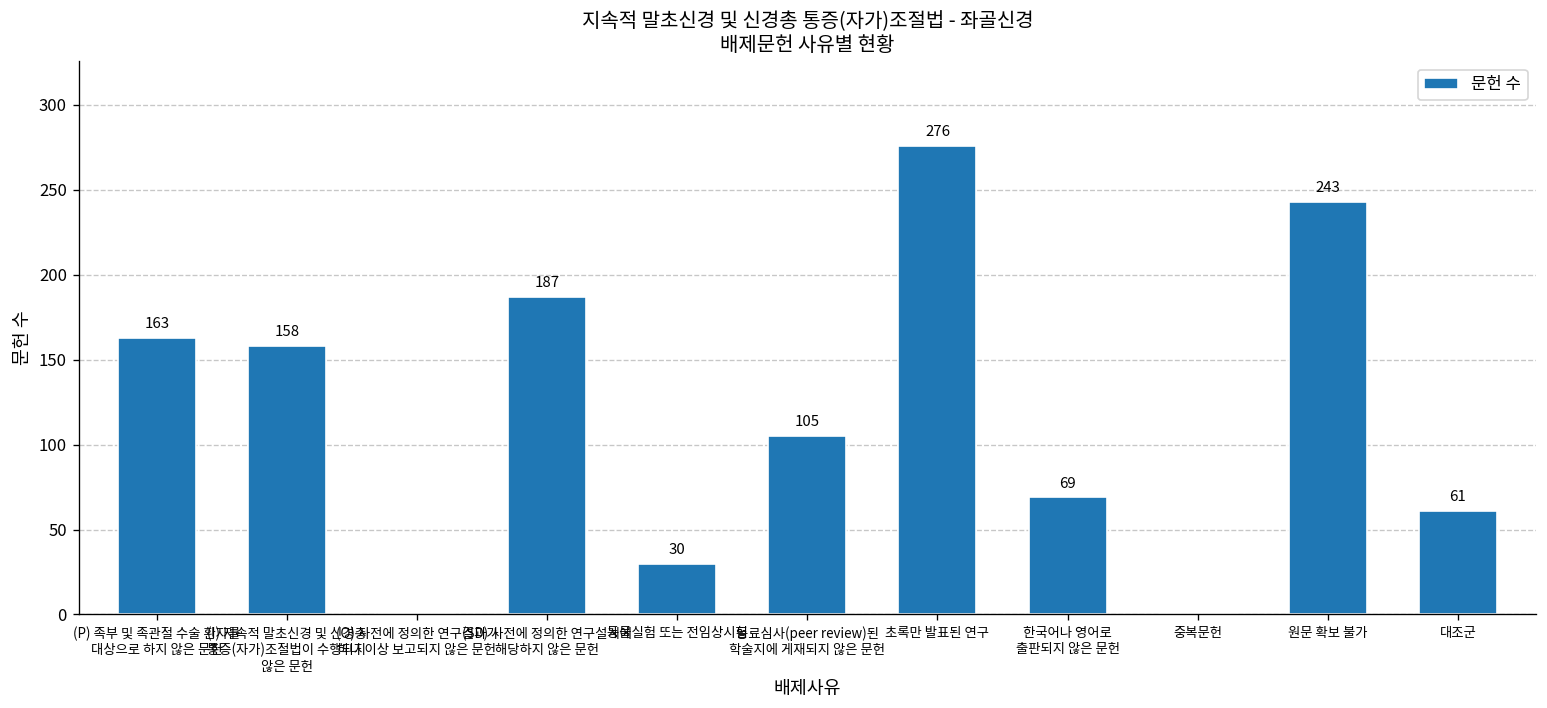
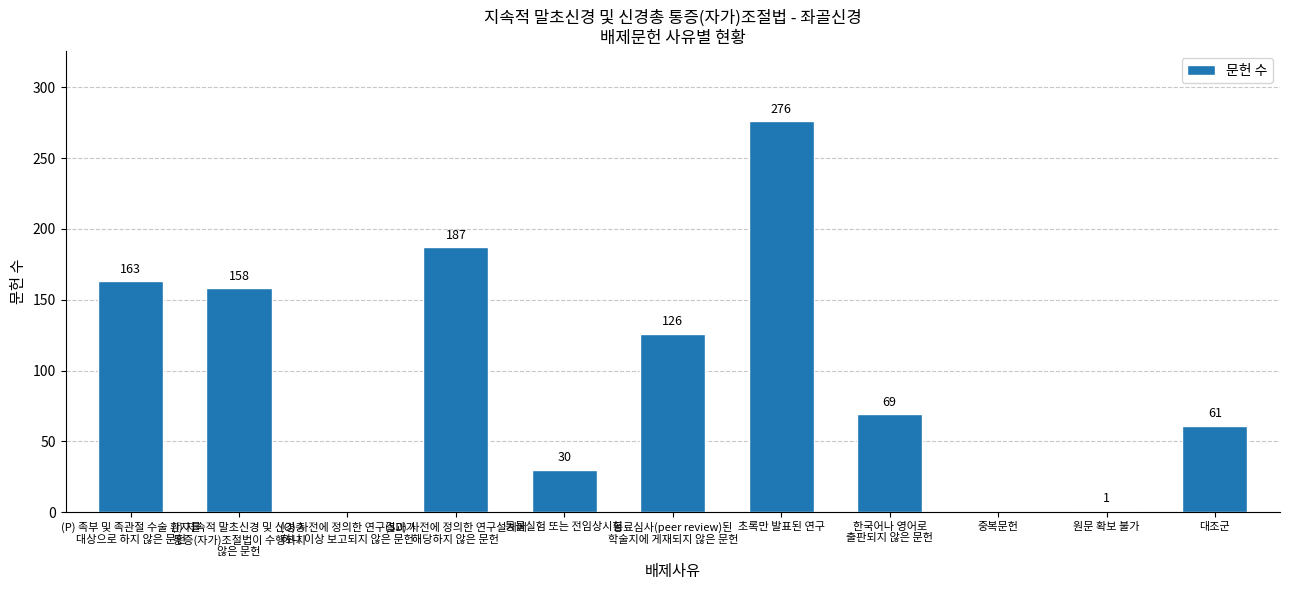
동료심사(peer review)된 학술지에 게재되지 않은 문헌: 105 -> 126
원문 확보 불가: 243 -> 1
